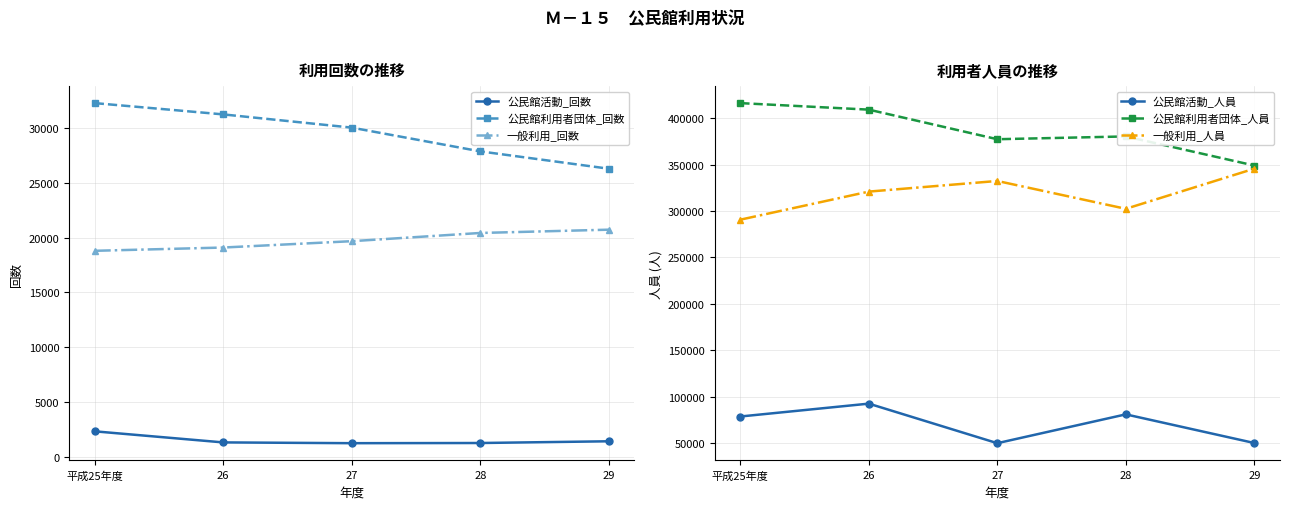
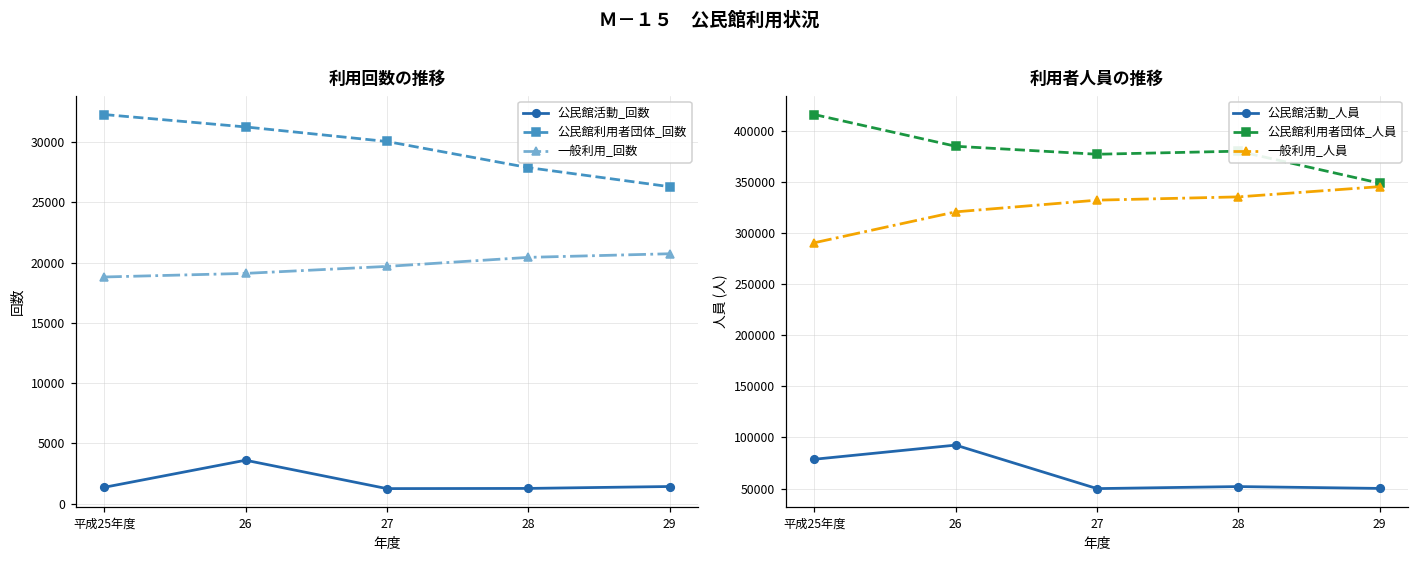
利用回数の推移, 公民館活動_回数, 平成25年度: 2300 -> 1400
利用回数の推移, 公民館活動_回数, 26: 1300 -> 3600
利用者人員の推移, 公民館利用者団体_人員, 26: 410000 -> 390000
利用者人員の推移, 公民館活動_人員, 28: 80000 -> 50000
利用者人員の推移, 一般利用_人員, 28: 300000 -> 340000
